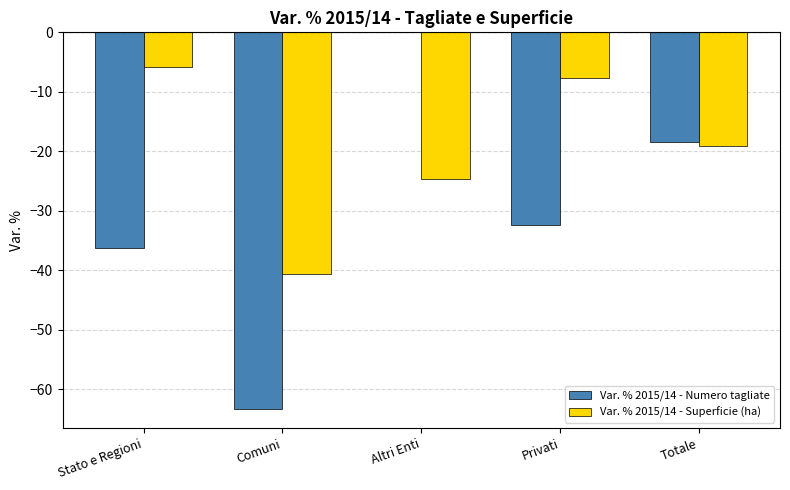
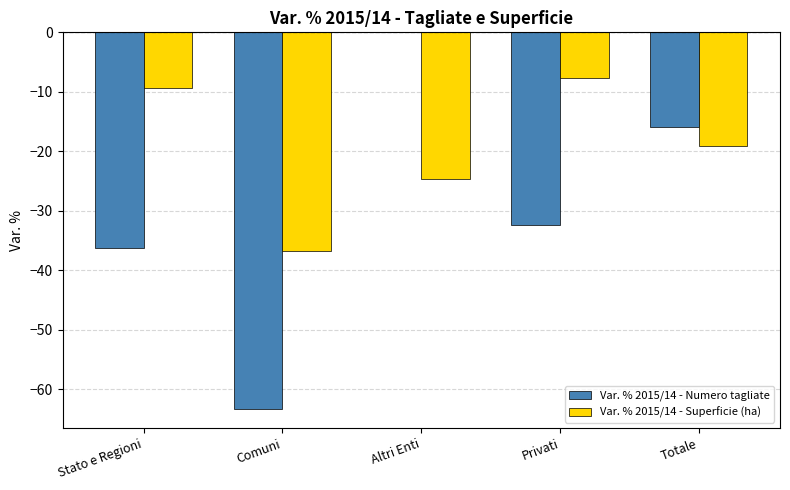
Var. % 2015/14 - Superficie (ha), Stato e Regioni: -6 -> -9
Var. % 2015/14 - Superficie (ha), Comuni: -41 -> -37
Var. % 2015/14 - Numero tagliate, Totale: -18 -> -16
